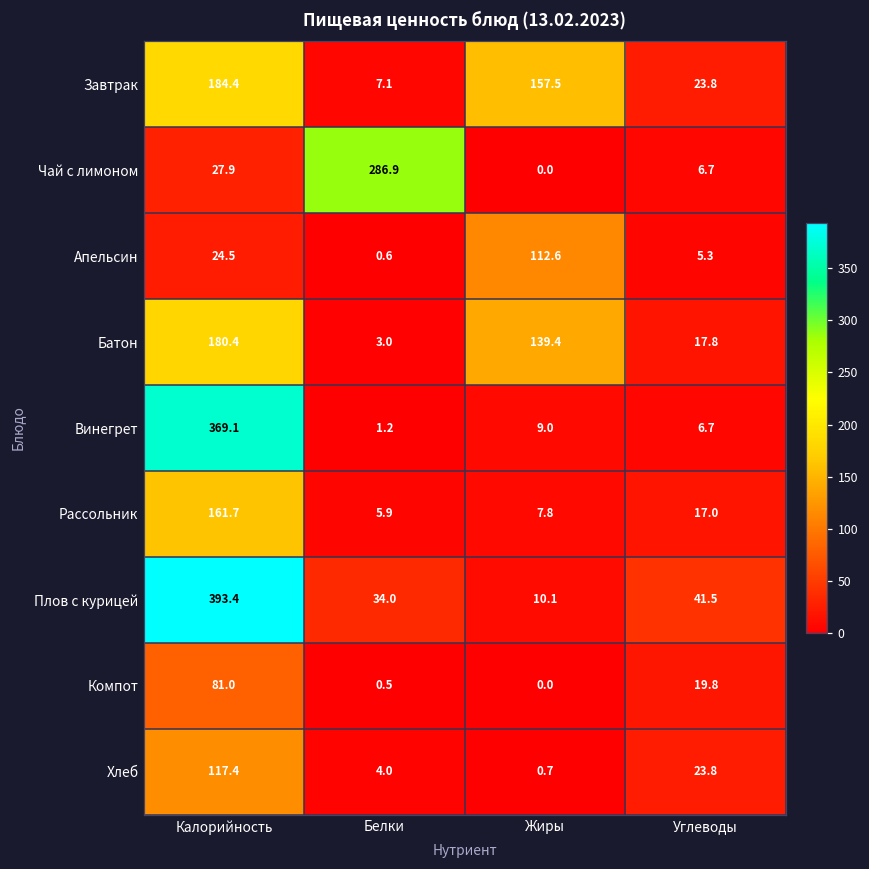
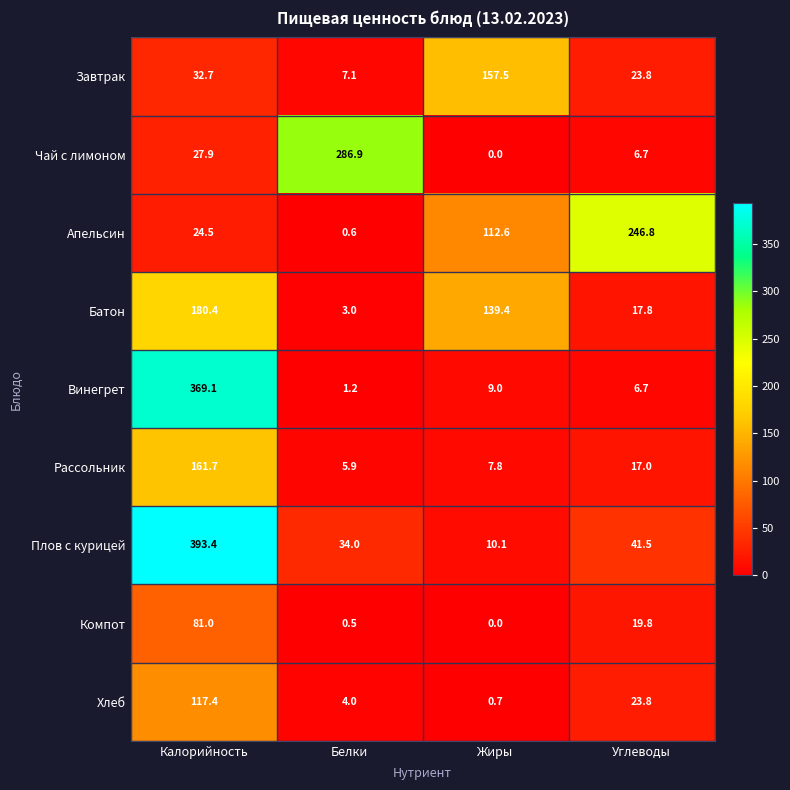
Завтрак, Калорийность: 184.4 -> 32.7
Апельсин, Углеводы: 5.3 -> 246.8
